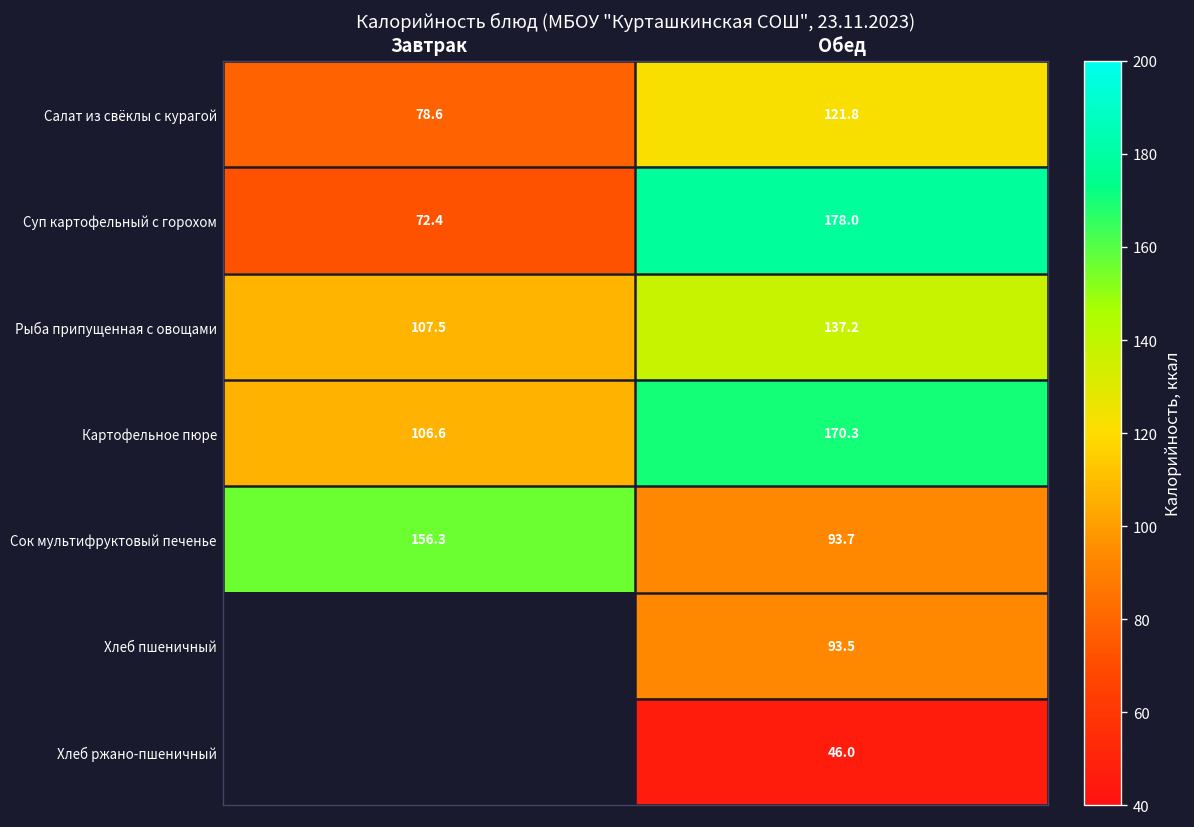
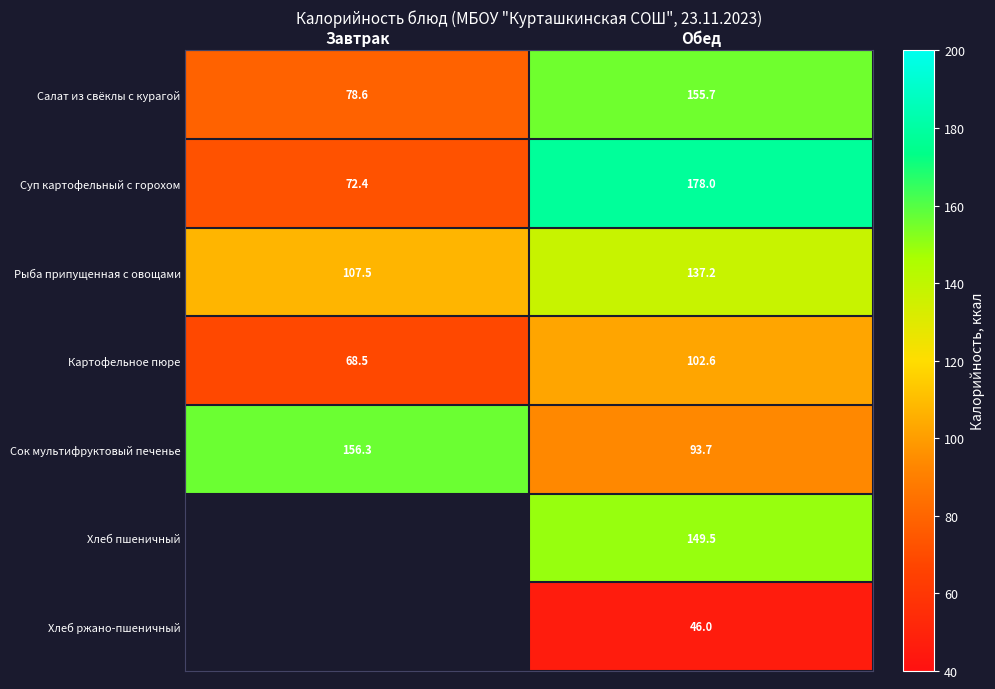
Салат из свёклы с курагой, Обед: 121.8 -> 155.7
Картофельное пюре, Завтрак: 106.6 -> 68.5
Картофельное пюре, Обед: 170.3 -> 102.6
Хлеб пшеничный, Обед: 93.5 -> 149.5
